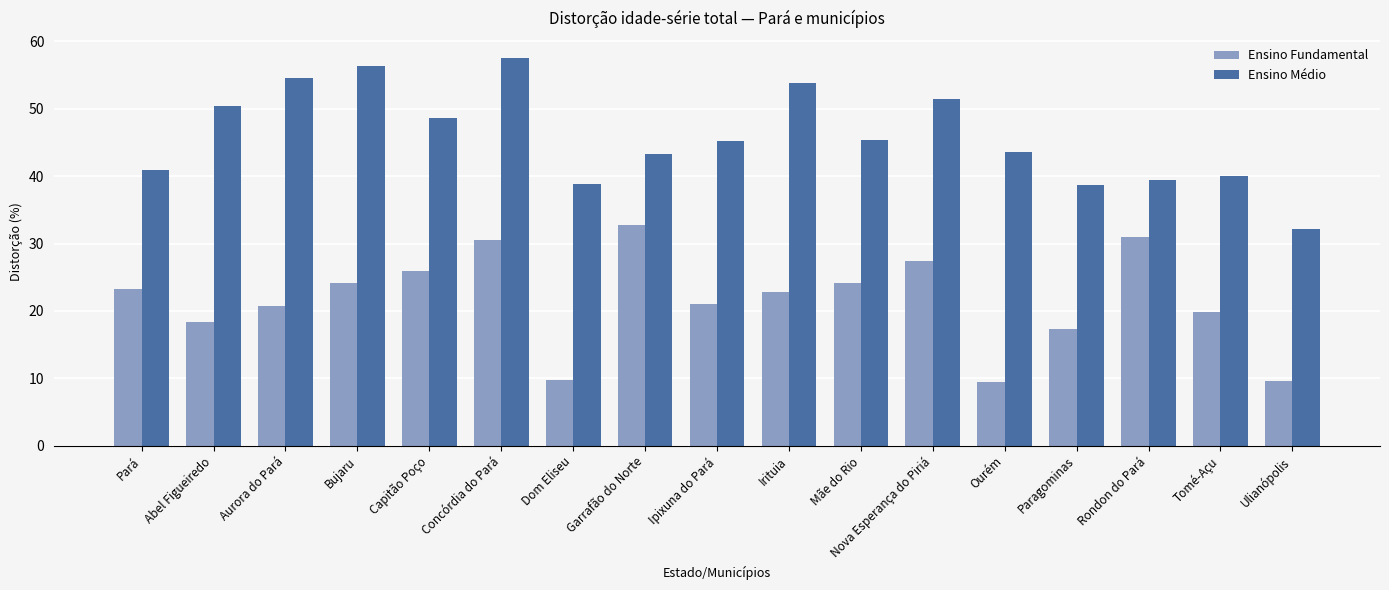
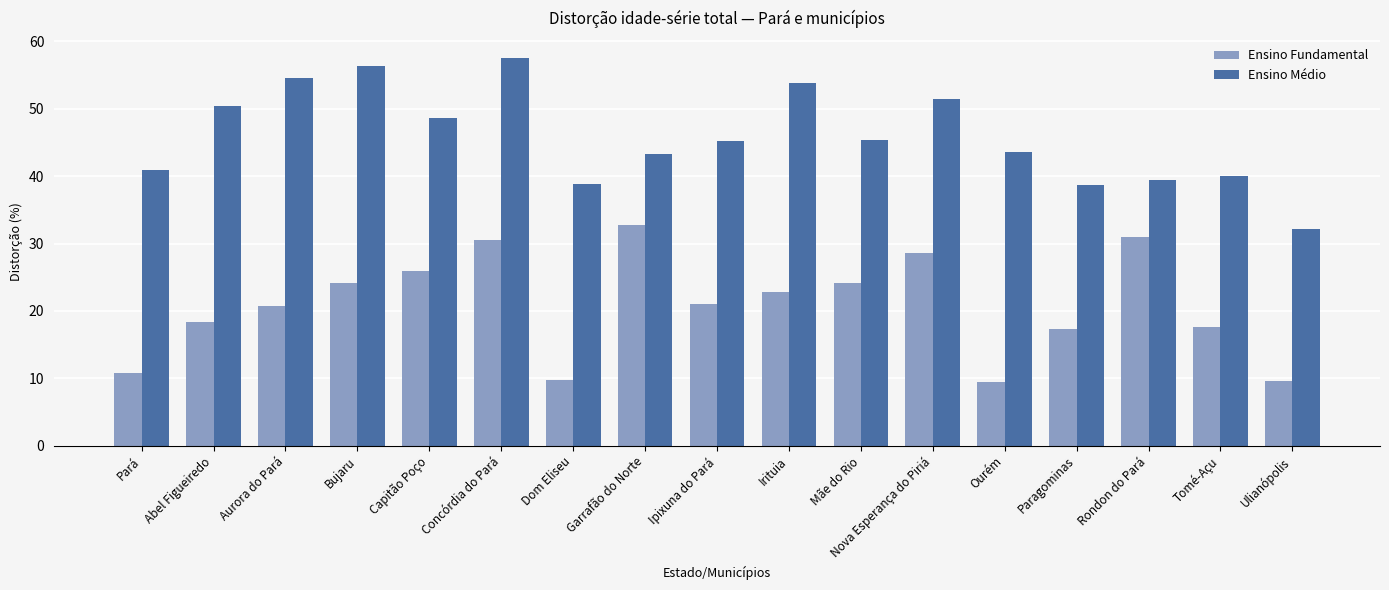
Ensino Fundamental, Pará: 23 -> 11
Ensino Fundamental, Nova Esperança do Piriá: 27 -> 29
Ensino Fundamental, Tomé-Açu: 20 -> 18
